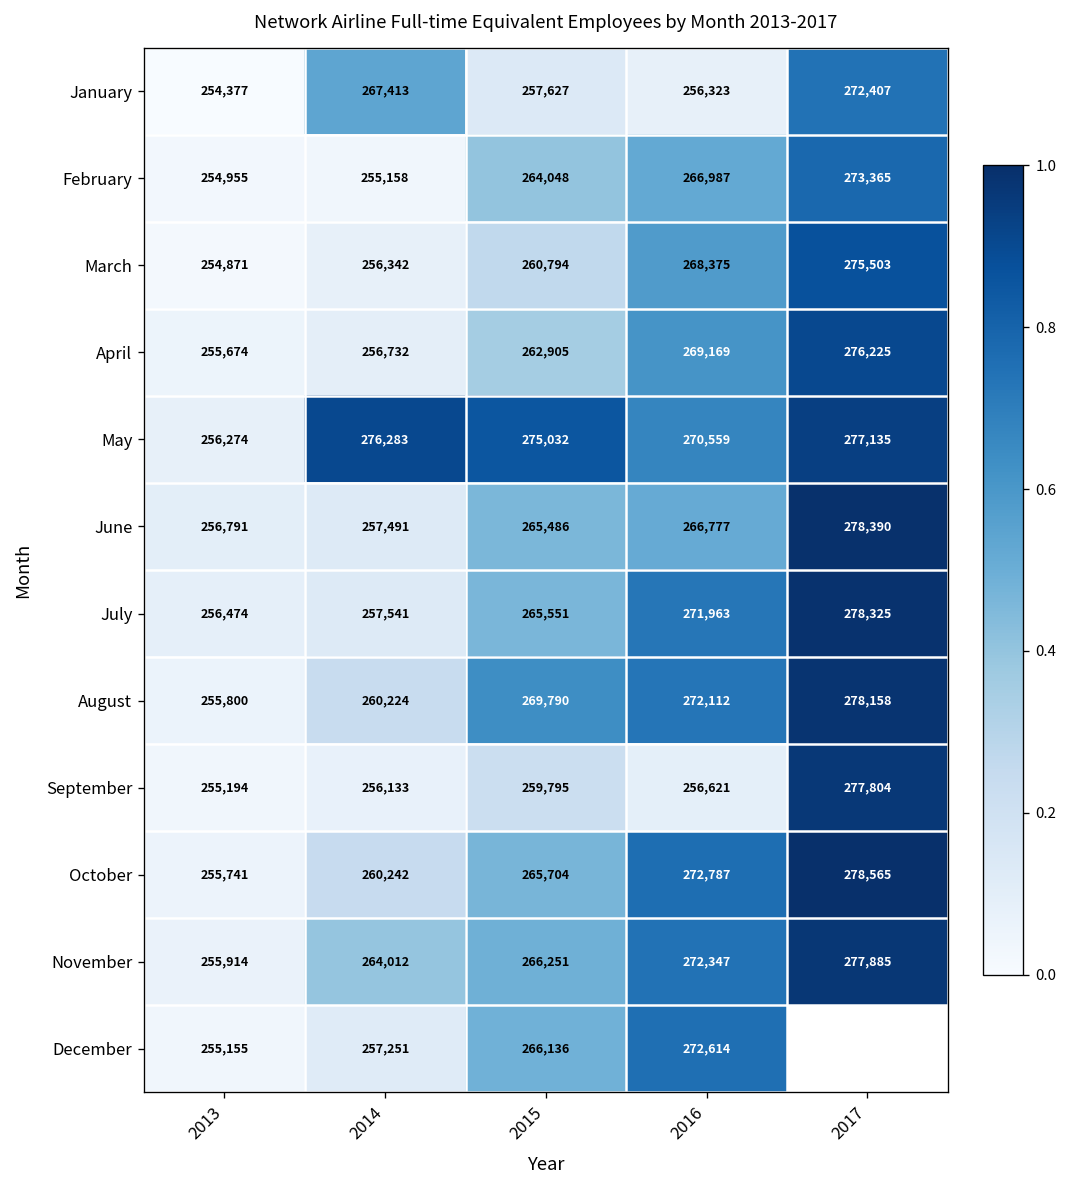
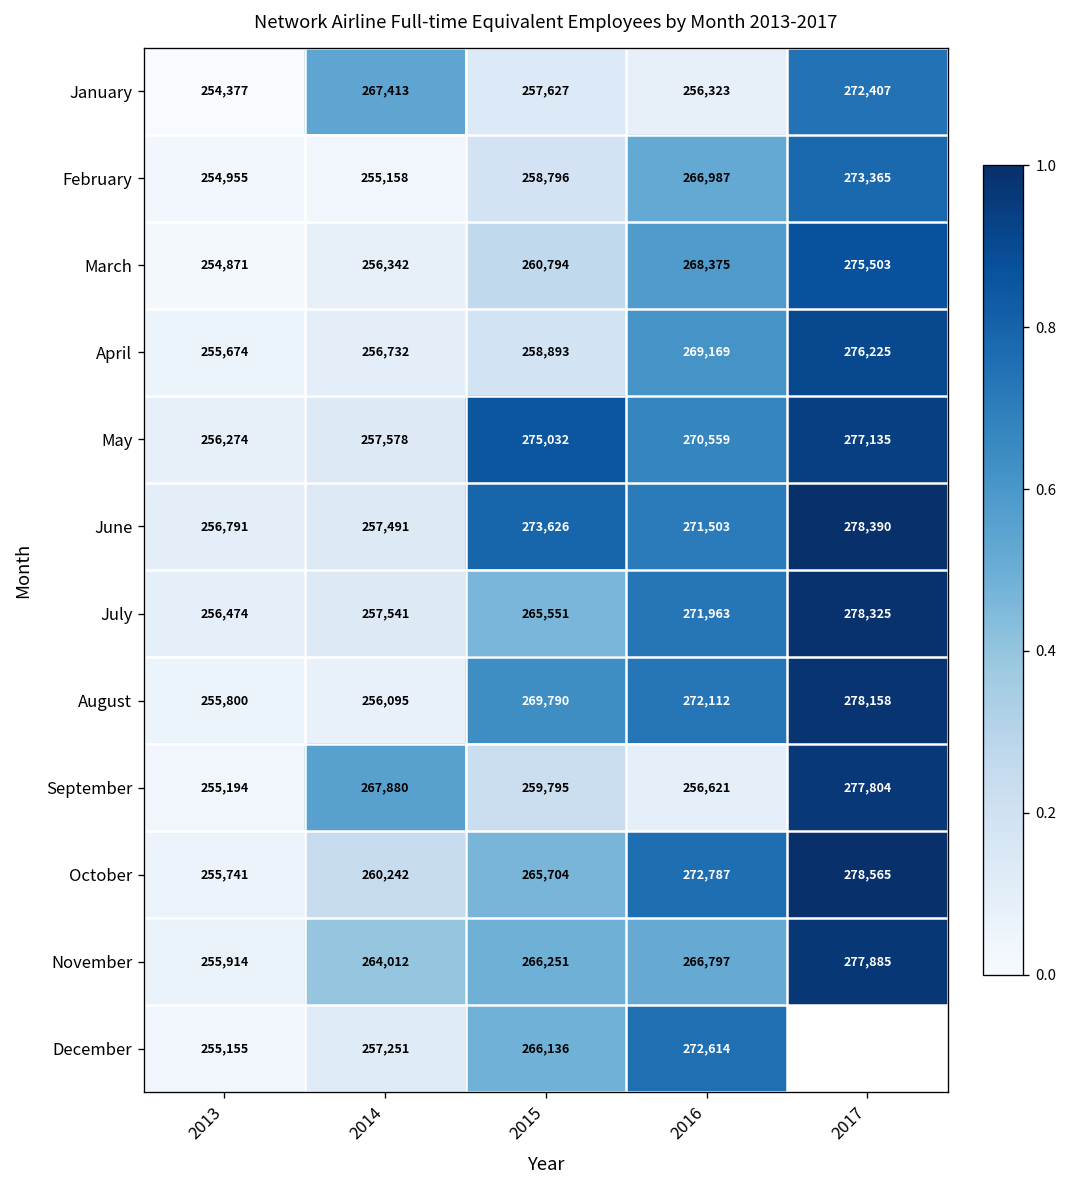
February, 2015: 264,048 -> 258,796
April, 2015: 262,905 -> 258,893
May, 2014: 276,283 -> 257,578
June, 2015: 265,486 -> 273,626
June, 2016: 266,777 -> 271,503
August, 2014: 260,224 -> 256,095
September, 2014: 256,133 -> 267,880
November, 2016: 272,347 -> 266,797
